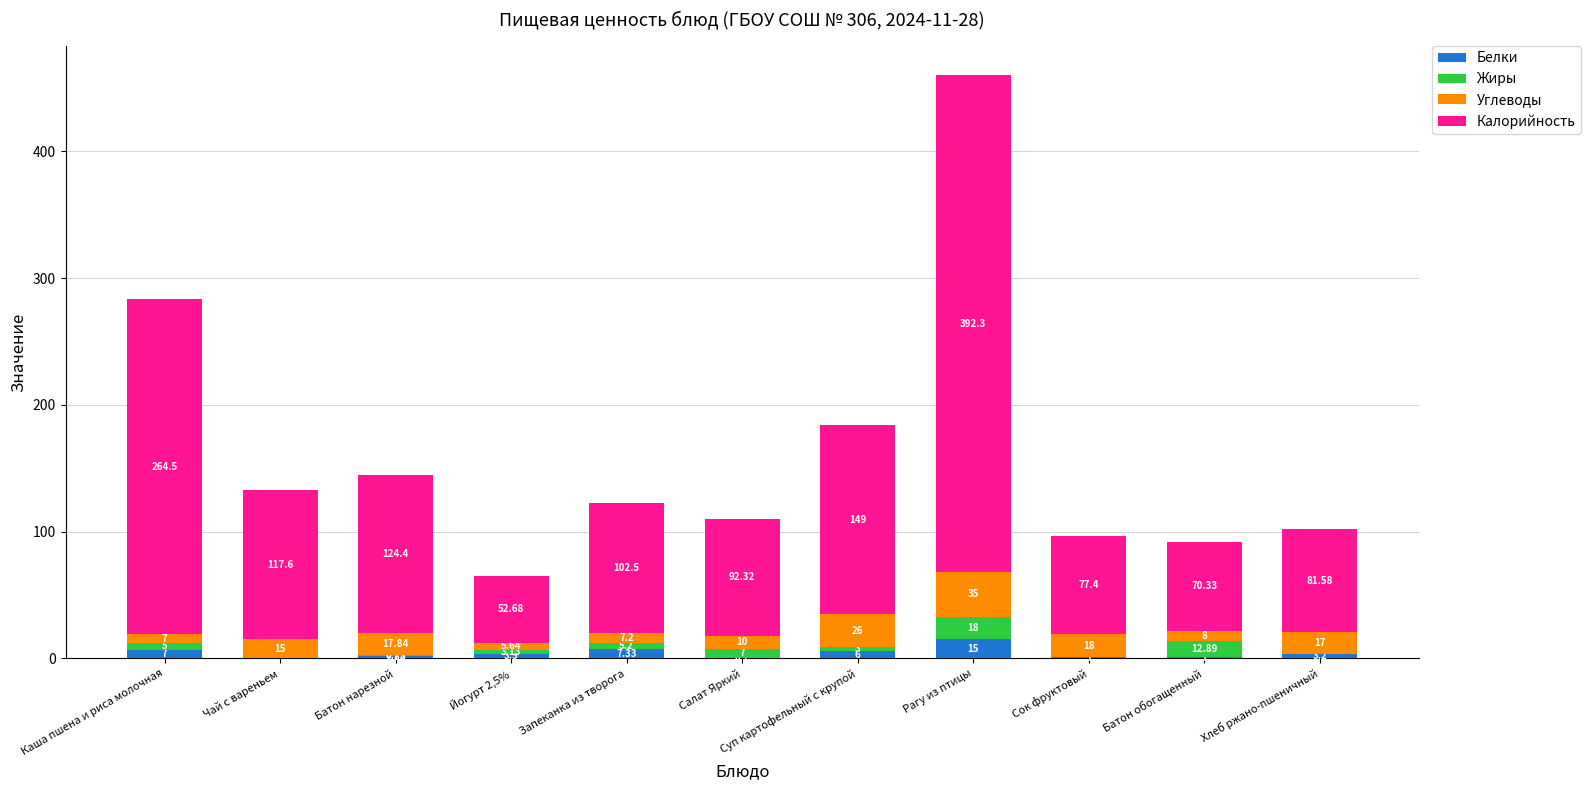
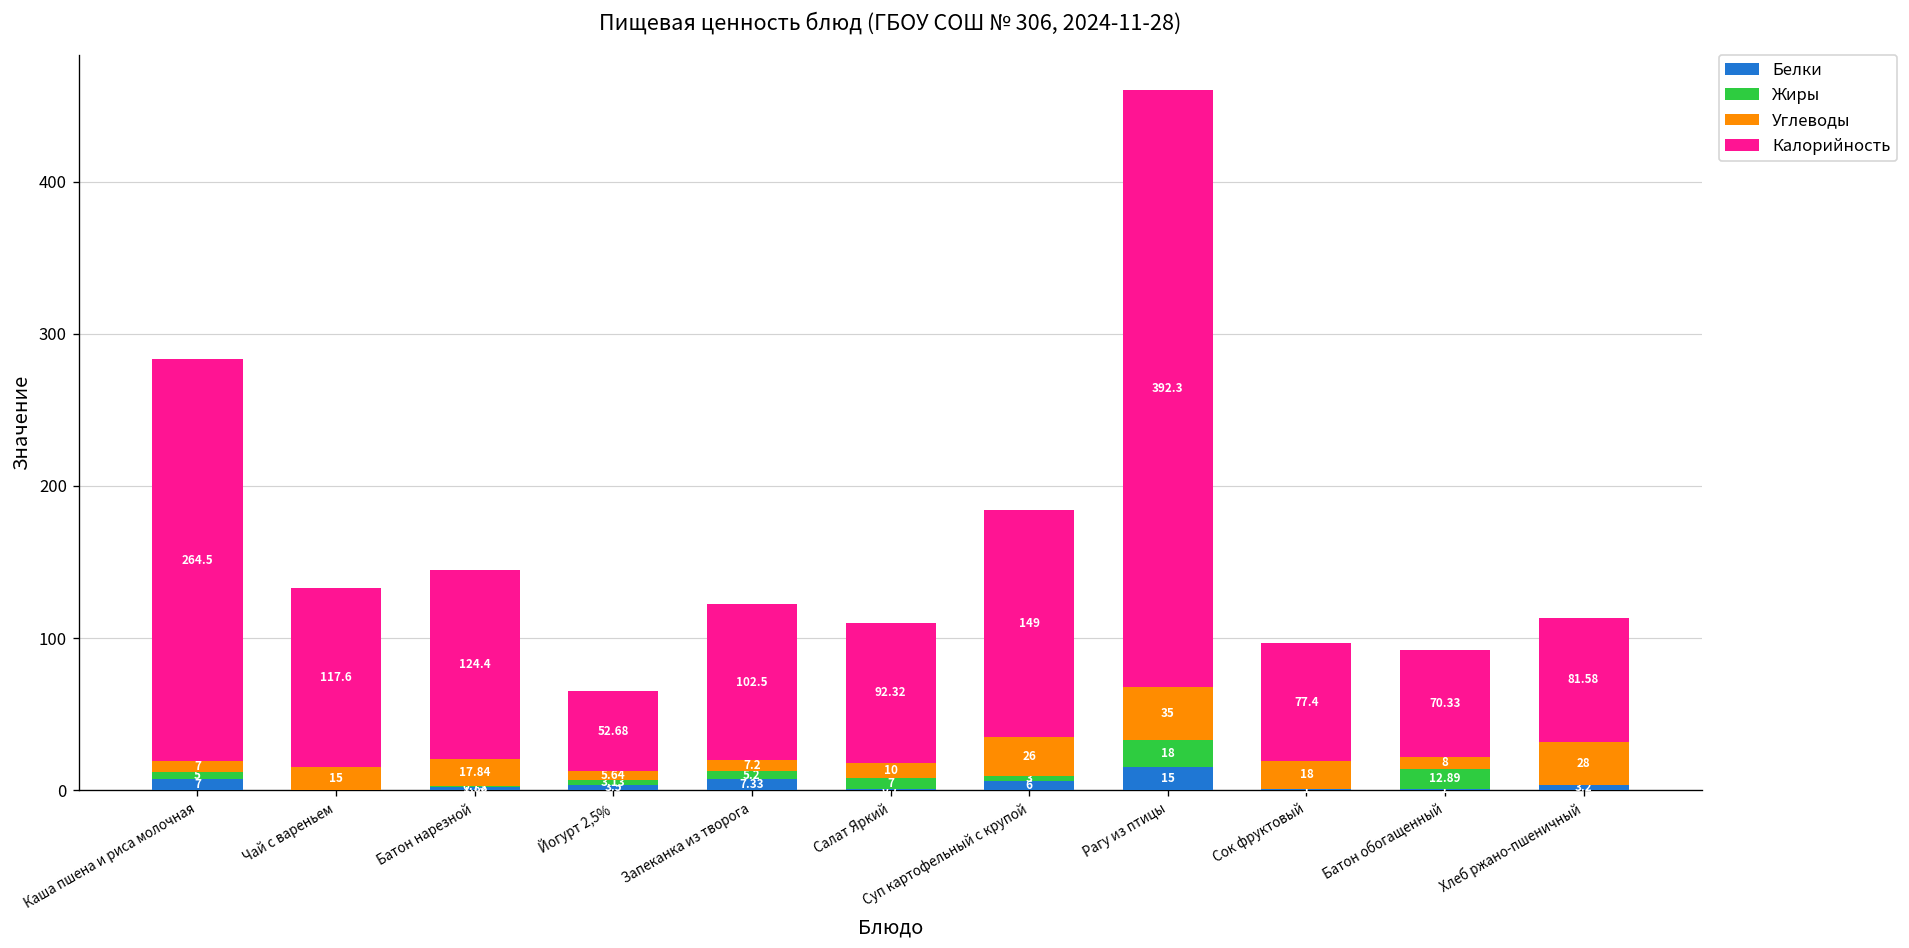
Углеводы, Хлеб ржано-пшеничный: 17 -> 28
